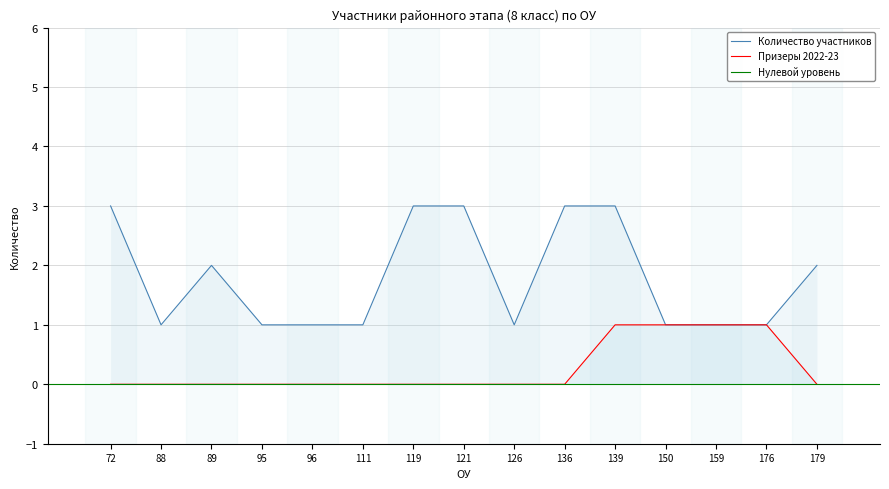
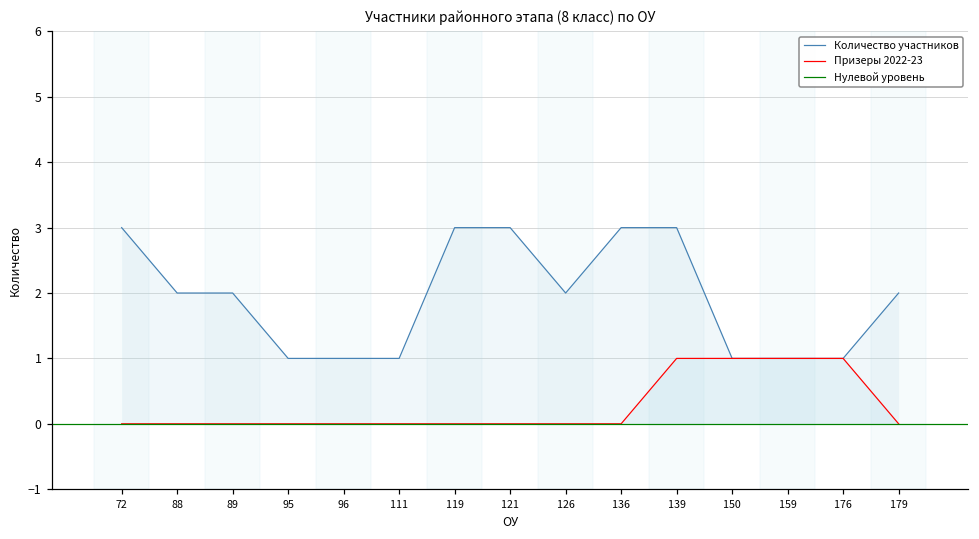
Количество участников, 88: 1 -> 2
Количество участников, 126: 1 -> 2
